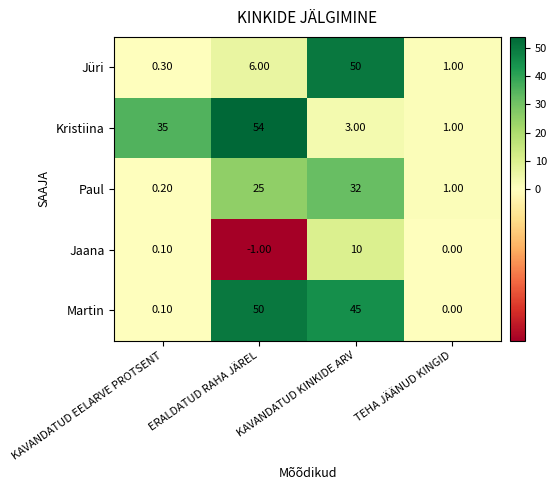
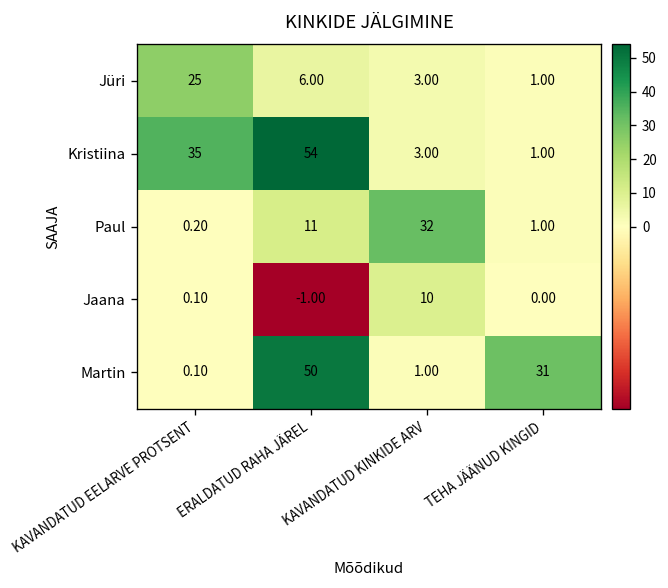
Jüri, KAVANDATUD EELARVE PROTSENT: 0.30 -> 25
Jüri, KAVANDATUD KINKIDE ARV: 50 -> 3.00
Paul, ERALDATUD RAHA JÄREL: 25 -> 11
Martin, KAVANDATUD KINKIDE ARV: 45 -> 1.00
Martin, TEHA JÄÄNUD KINGID: 0.00 -> 31
